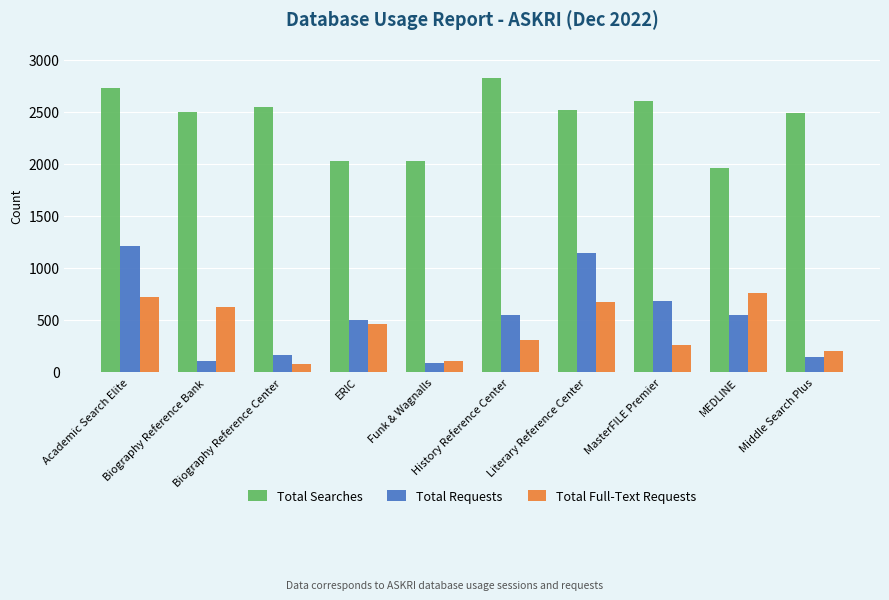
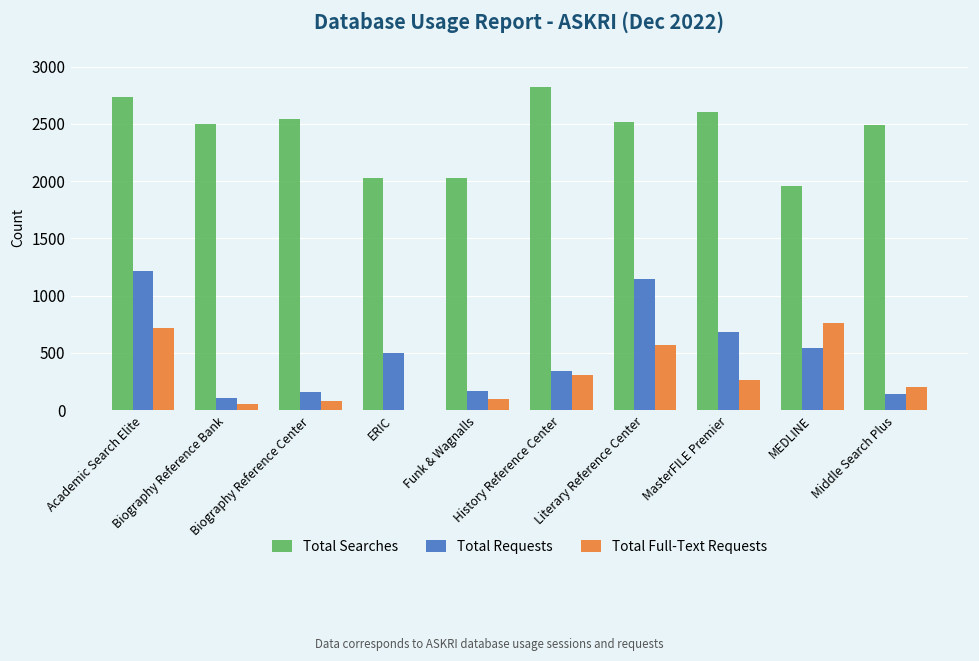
Total Full-Text Requests, Biography Reference Bank: 620 -> 60
Total Full-Text Requests, ERIC: 460 -> 0
Total Requests, Funk & Wagnalls: 90 -> 170
Total Requests, History Reference Center: 550 -> 340
Total Full-Text Requests, Literary Reference Center: 670 -> 570
